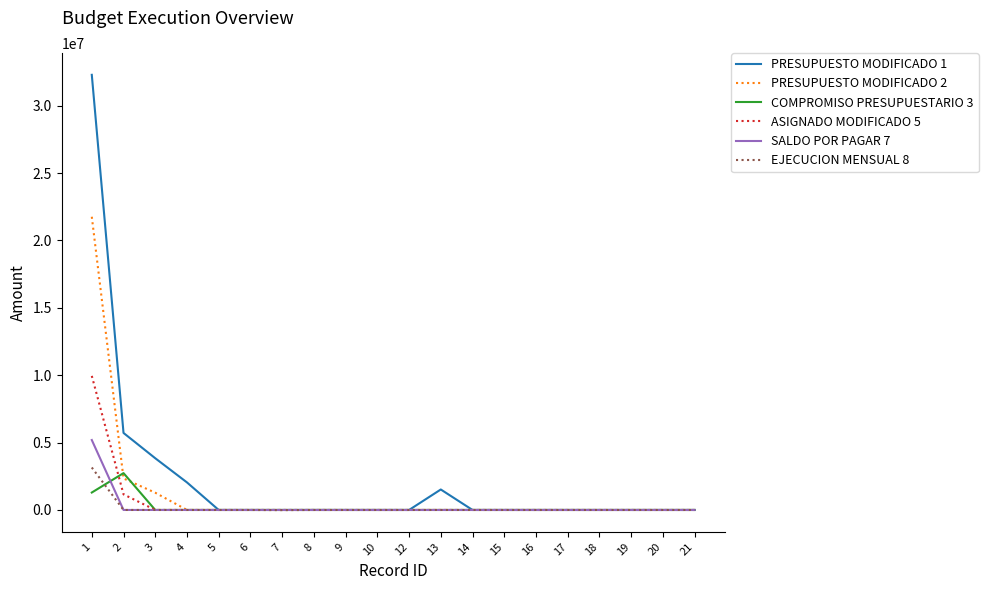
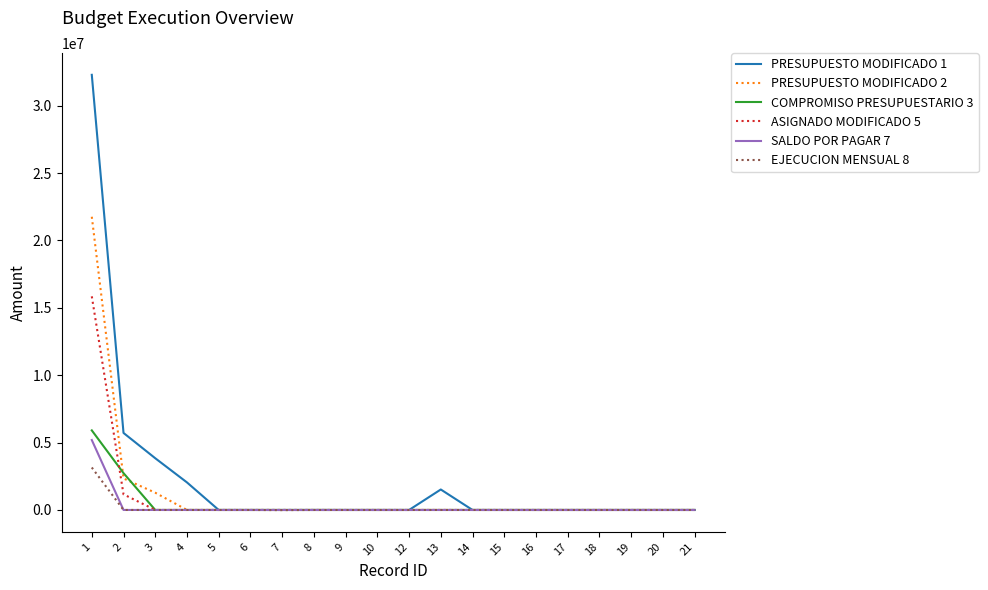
COMPROMISO PRESUPUESTARIO 3, 1: 1300000 -> 5900000
ASIGNADO MODIFICADO 5, 1: 9900000 -> 15900000
